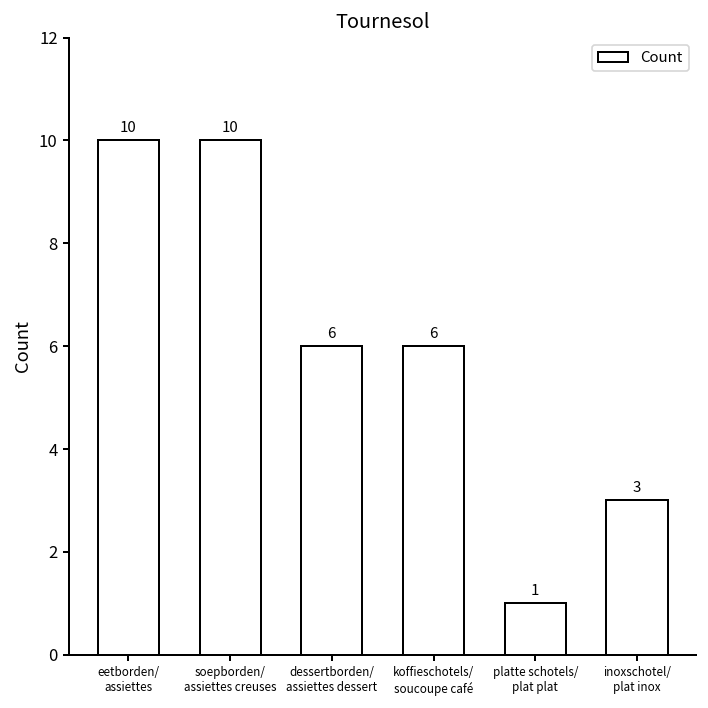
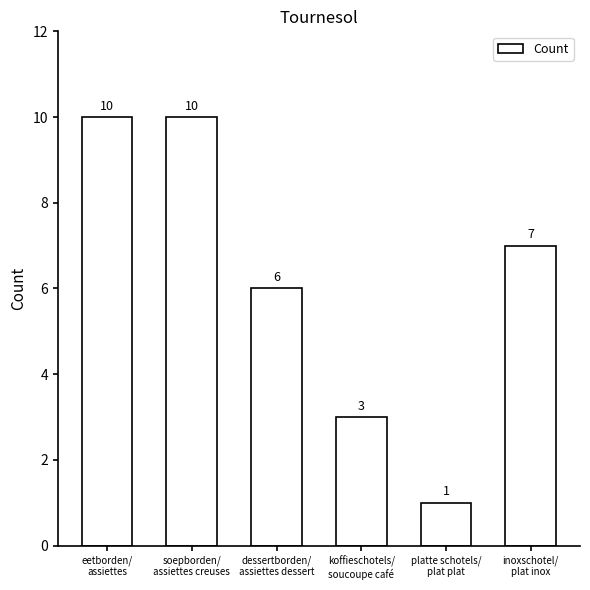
koffieschotels/ soucoupe café: 6 -> 3
inoxschotel/ plat inox: 3 -> 7
